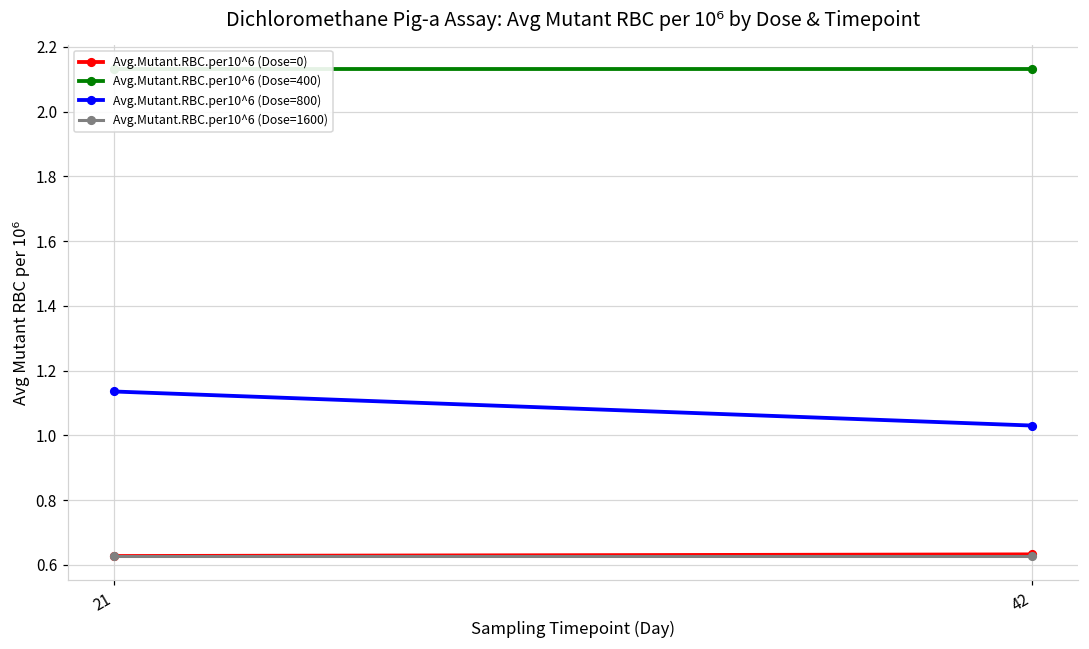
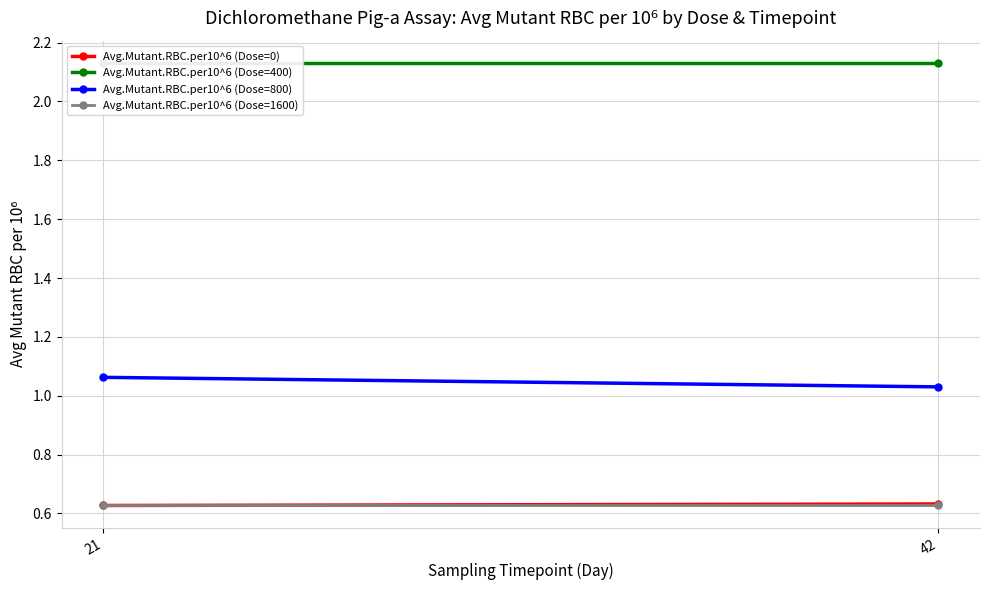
Avg.Mutant.RBC.per10^6 (Dose=800), 21: 1.14 -> 1.06
